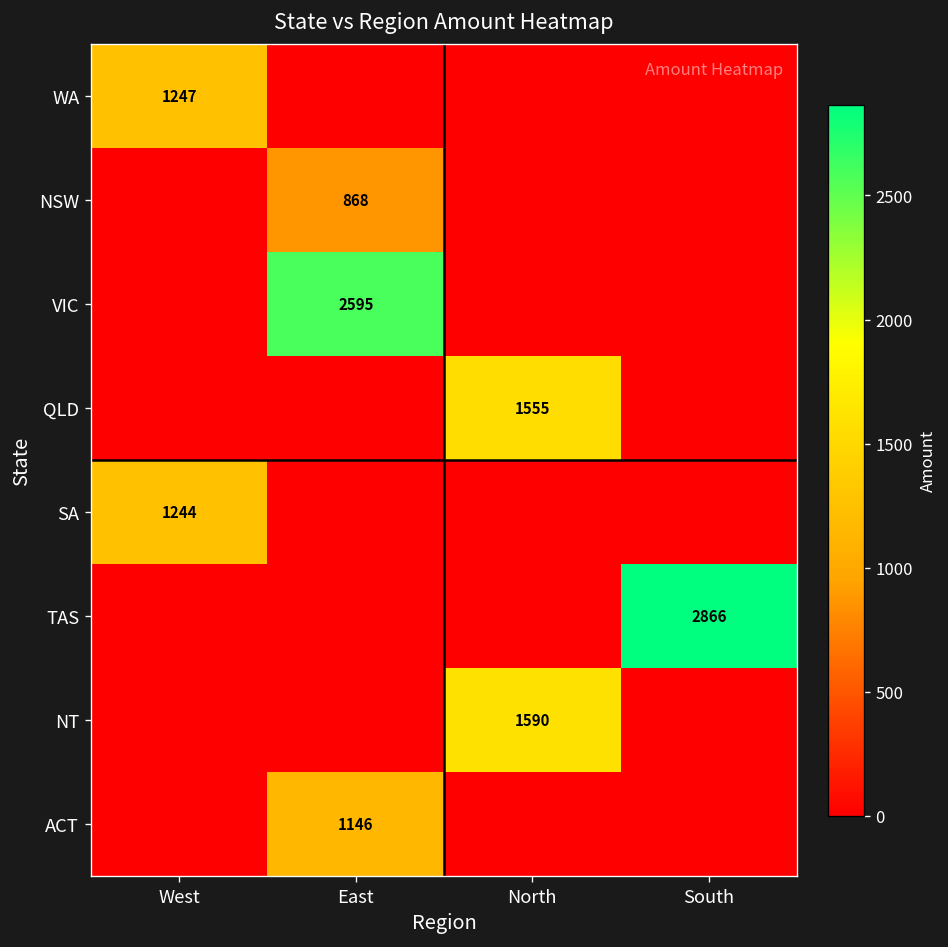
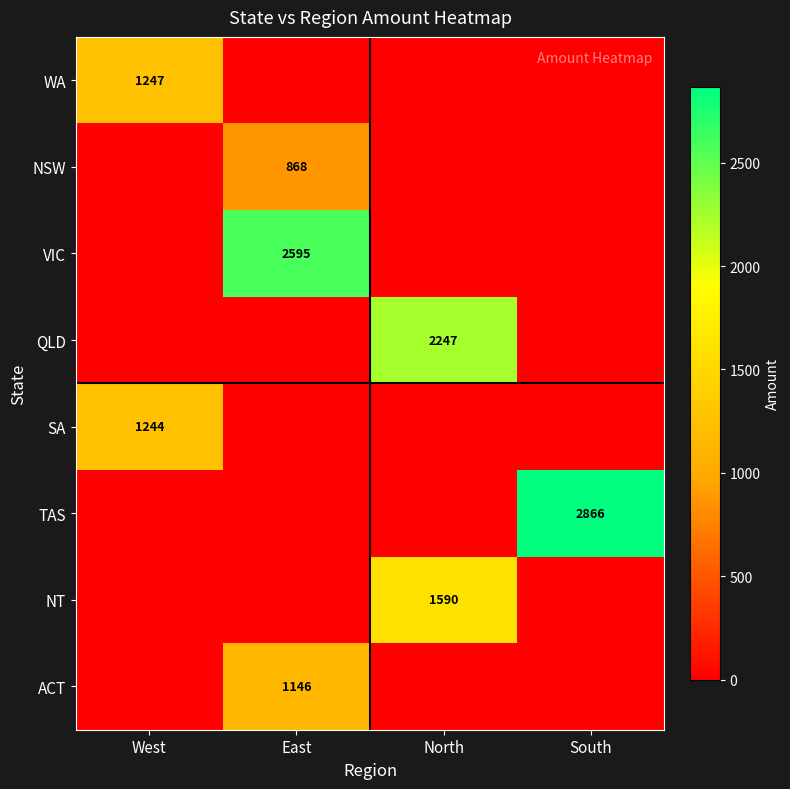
QLD, North: 1555 -> 2247
